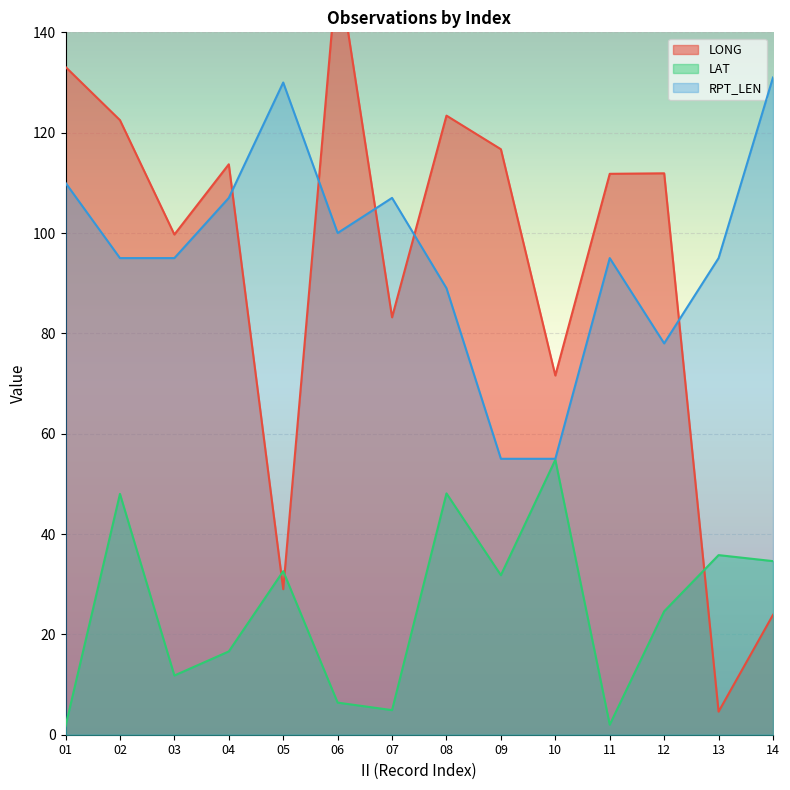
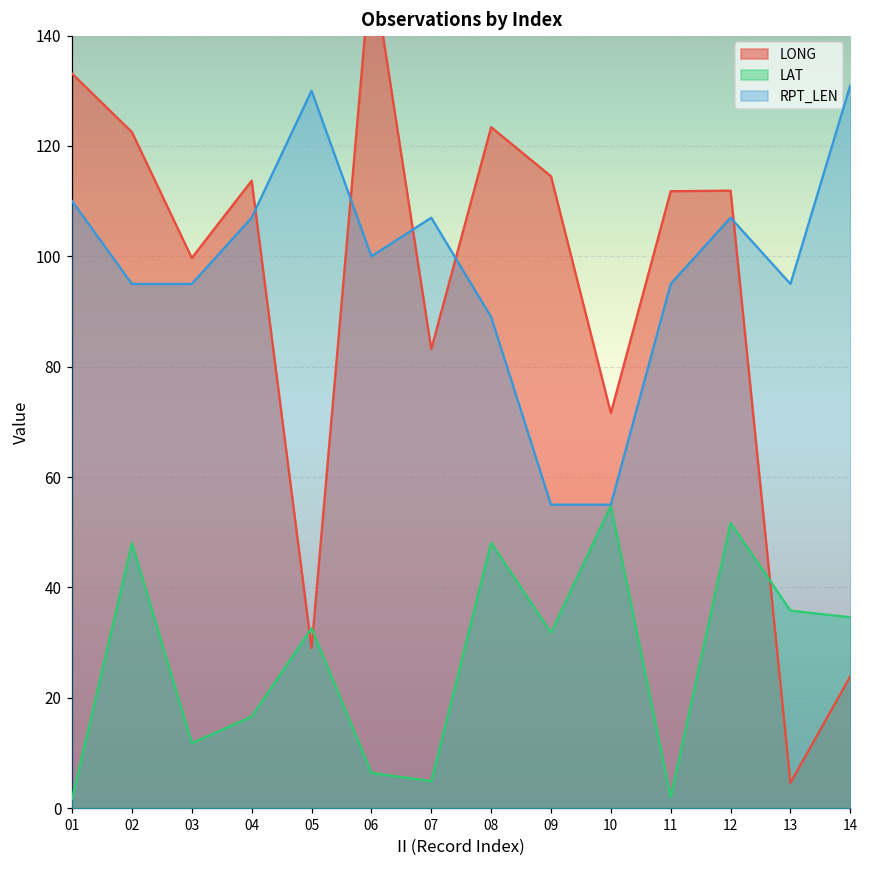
LONG, 09: 117 -> 115
LAT, 12: 25 -> 52
RPT_LEN, 12: 78 -> 107
